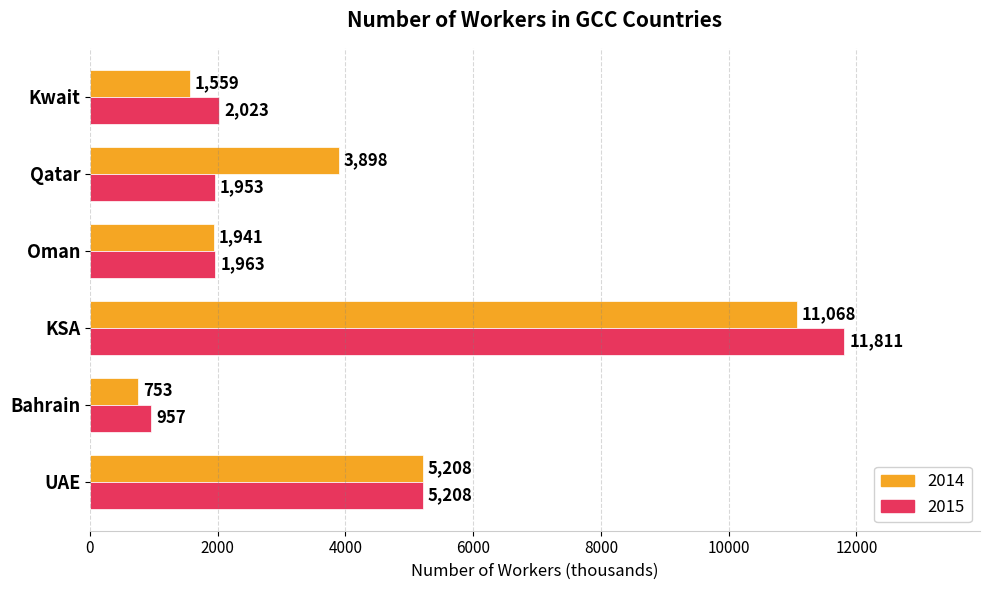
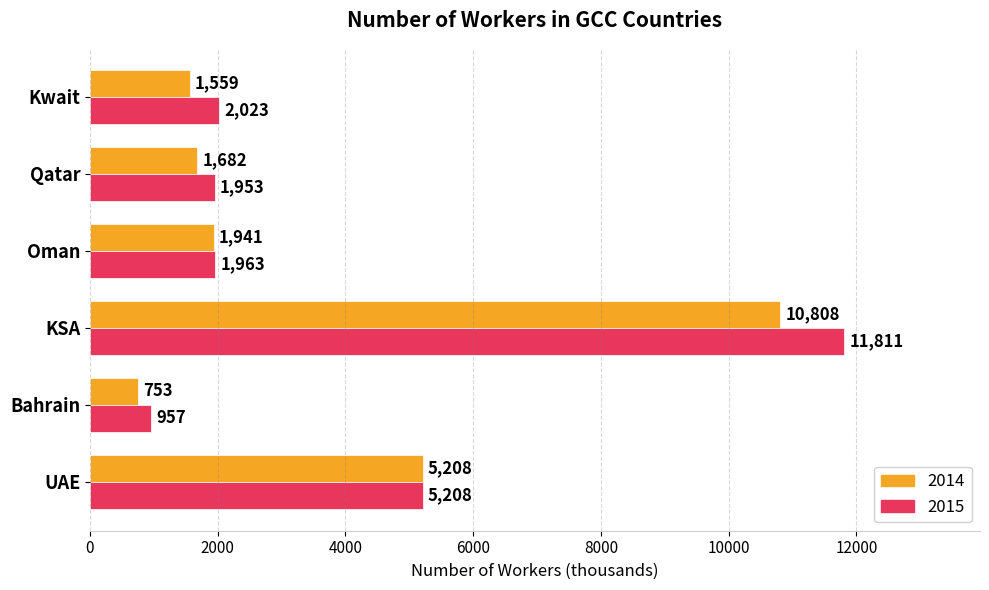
2014, Qatar: 3,898 -> 1,682
2014, KSA: 11,068 -> 10,808
